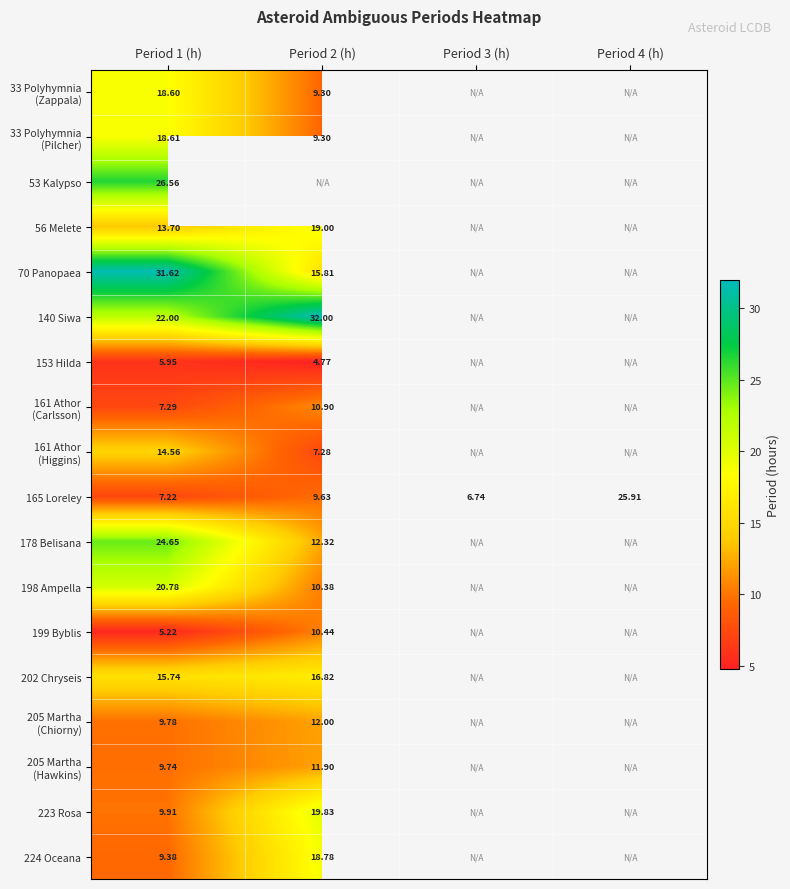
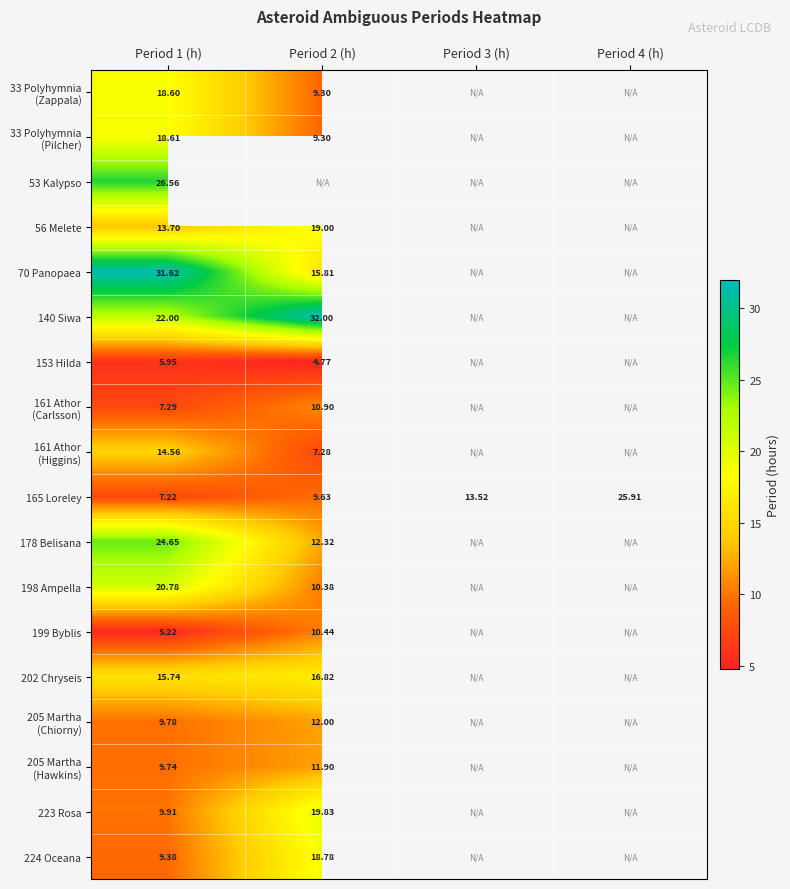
165 Loreley, Period 3 (h): 6.74 -> 13.52
